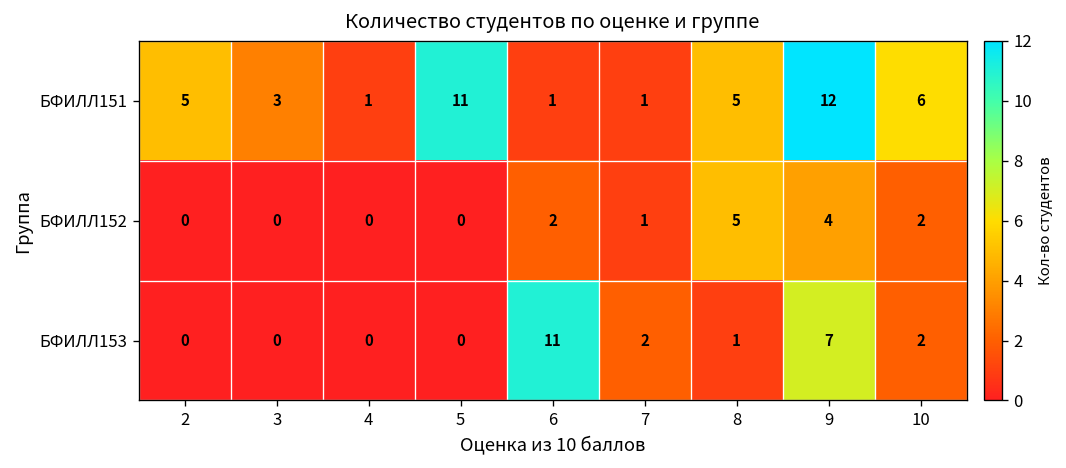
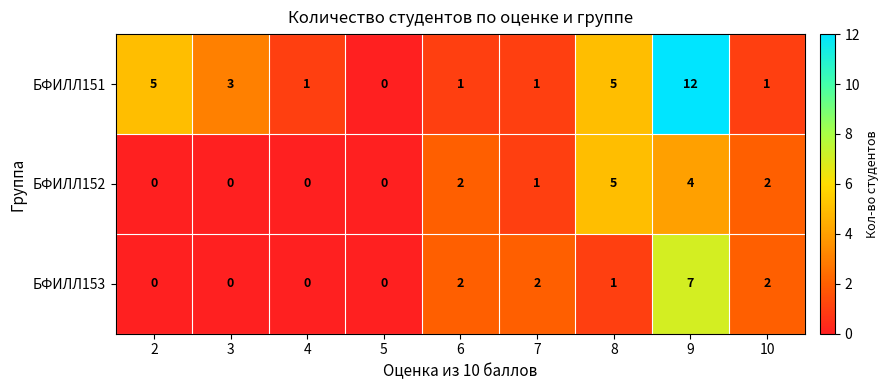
БФИЛЛ151, 5: 11 -> 0
БФИЛЛ151, 10: 6 -> 1
БФИЛЛ153, 6: 11 -> 2
